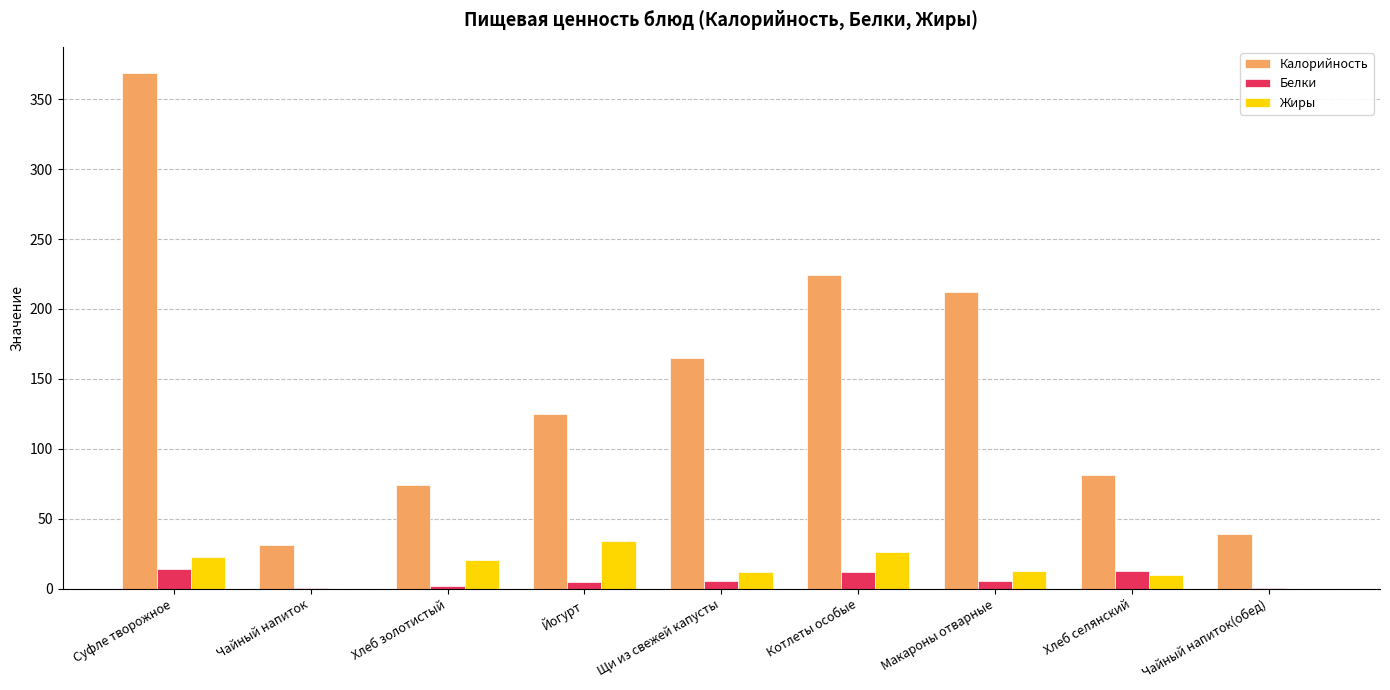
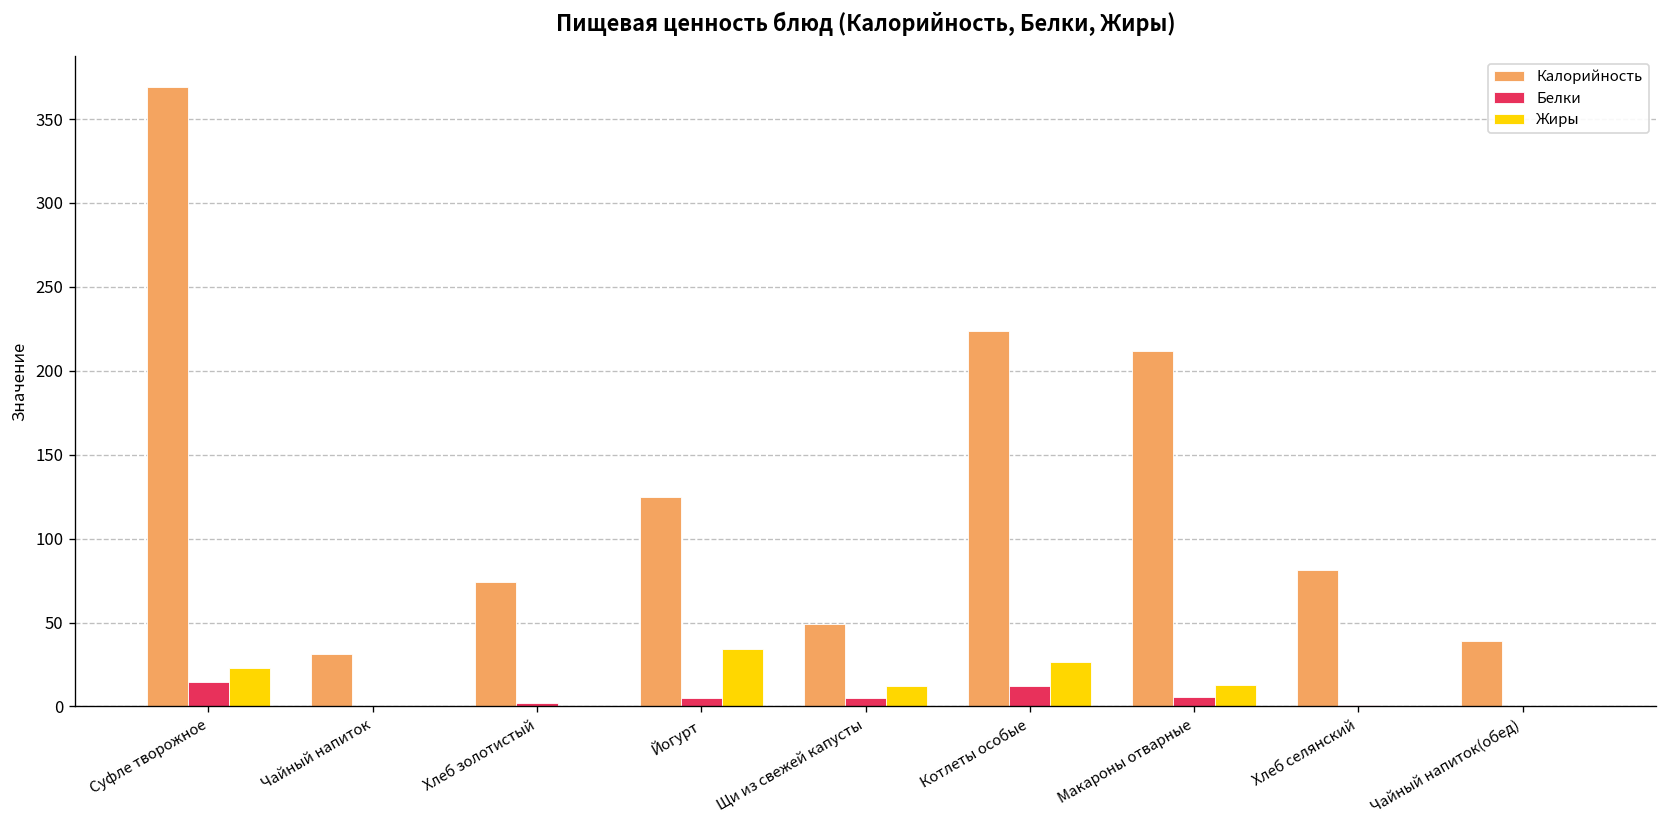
Жиры, Хлеб золотистый: 20 -> 0
Калорийность, Щи из свежей капусты: 165 -> 49
Белки, Хлеб селянский: 13 -> 1
Жиры, Хлеб селянский: 10 -> 0
